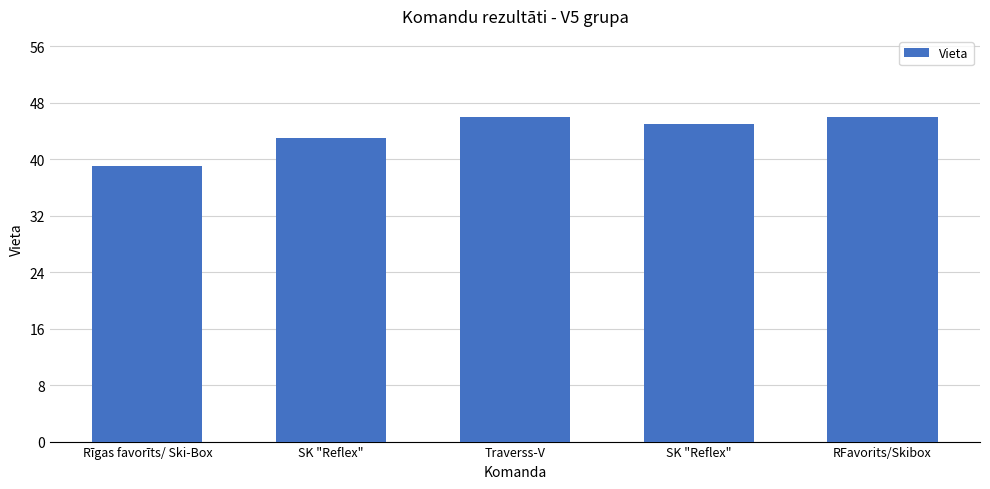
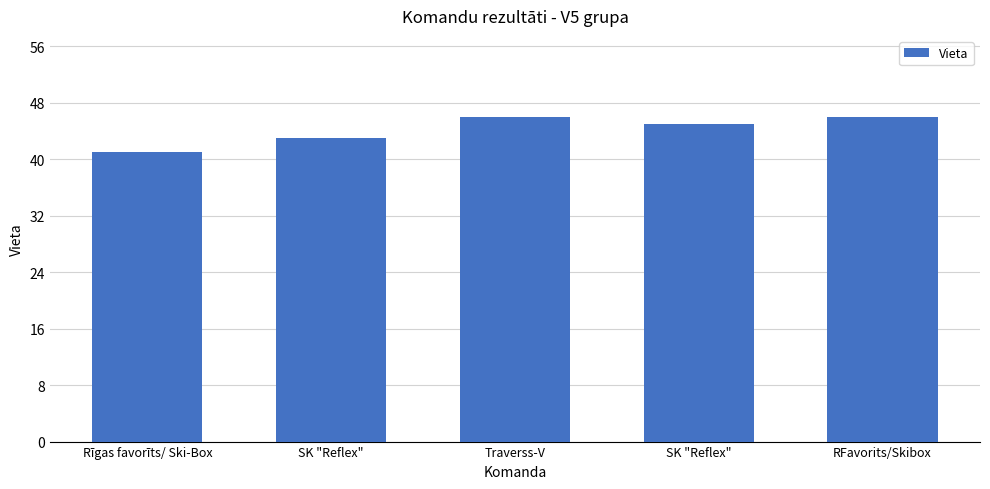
Rīgas favorīts/ Ski-Box: 39 -> 41
